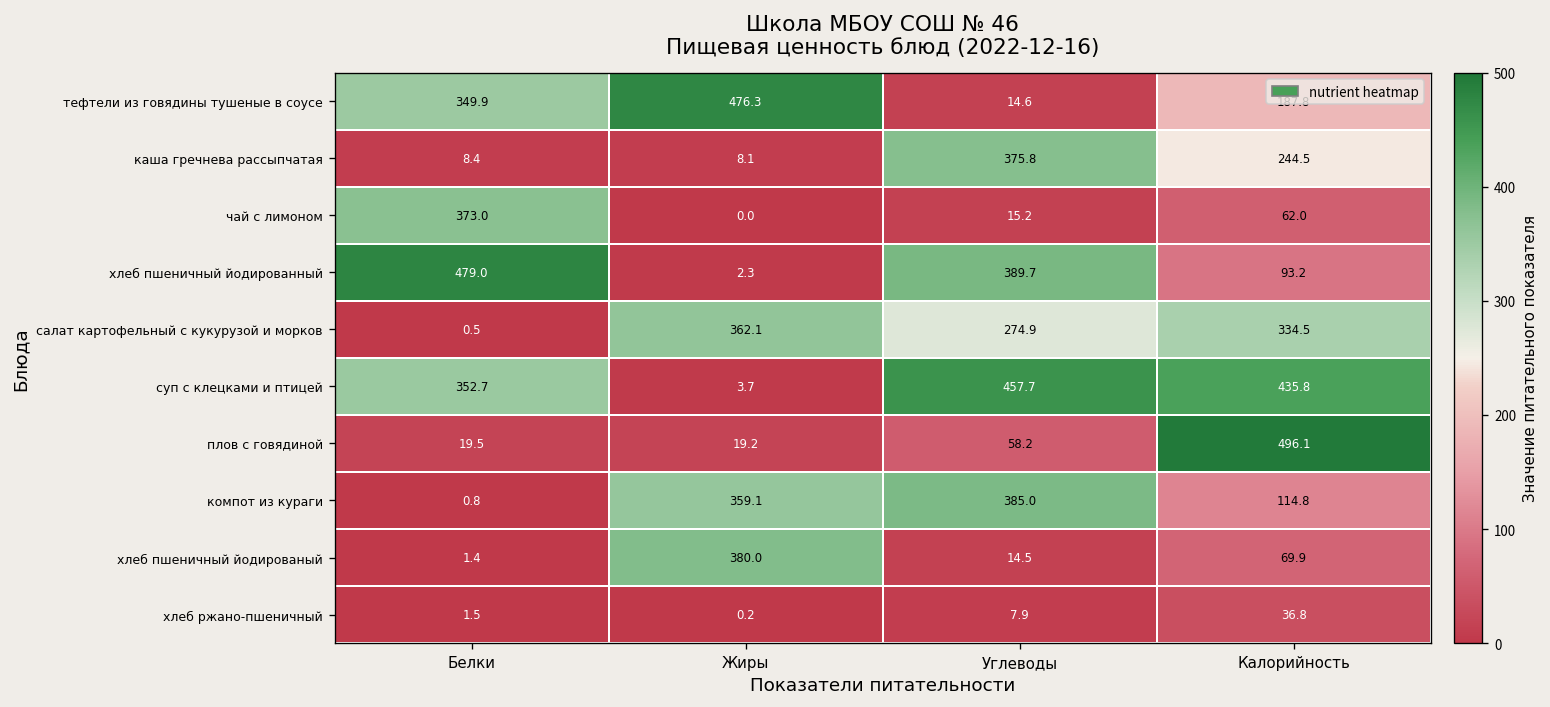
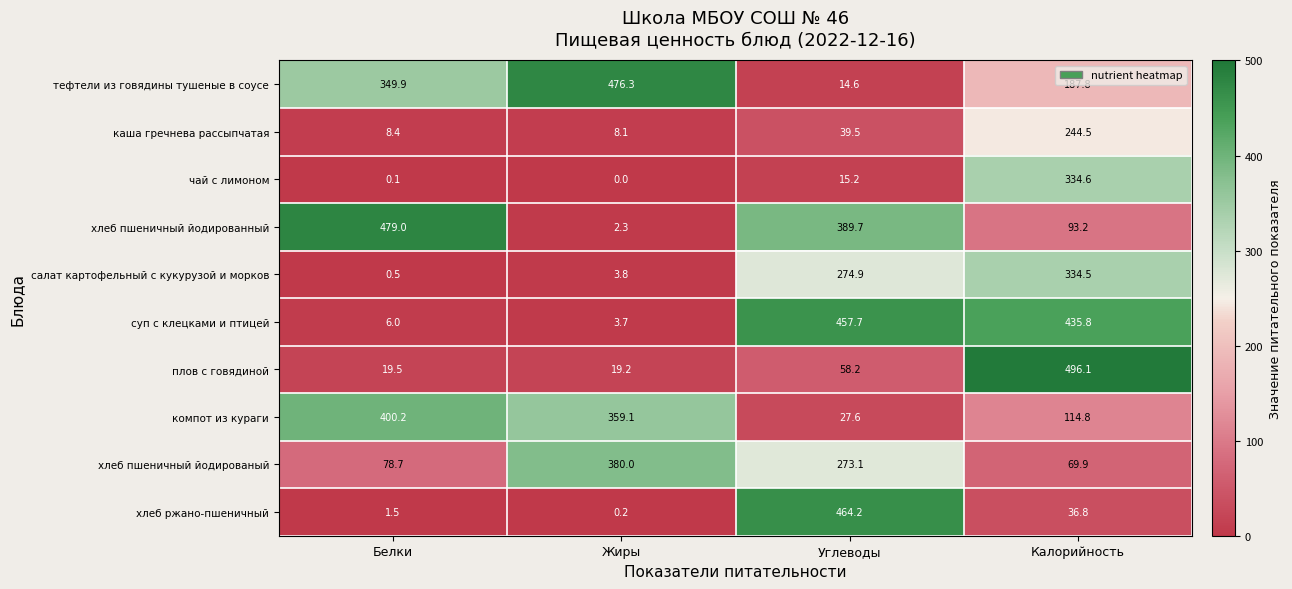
каша гречнева рассыпчатая, Углеводы: 375.8 -> 39.5
чай с лимоном, Белки: 373.0 -> 0.1
чай с лимоном, Калорийность: 62.0 -> 334.6
салат картофельный с кукурузой и морков, Жиры: 362.1 -> 3.8
суп с клецками и птицей, Белки: 352.7 -> 6.0
компот из кураги, Белки: 0.8 -> 400.2
компот из кураги, Углеводы: 385.0 -> 27.6
хлеб пшеничный йодированый, Белки: 1.4 -> 78.7
хлеб пшеничный йодированый, Углеводы: 14.5 -> 273.1
хлеб ржано-пшеничный, Углеводы: 7.9 -> 464.2
